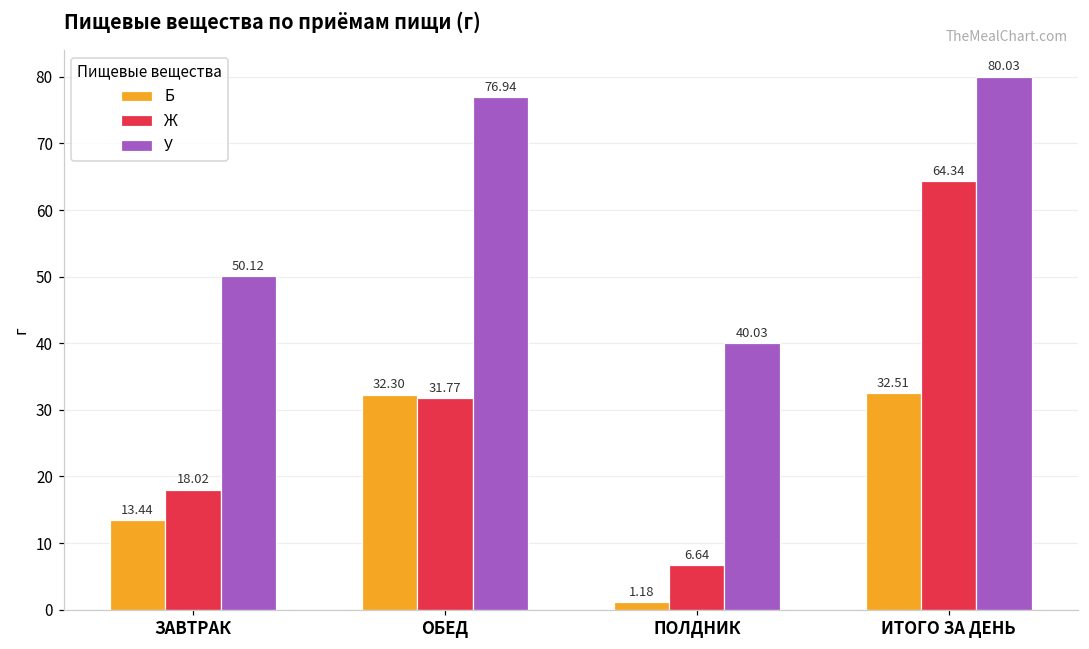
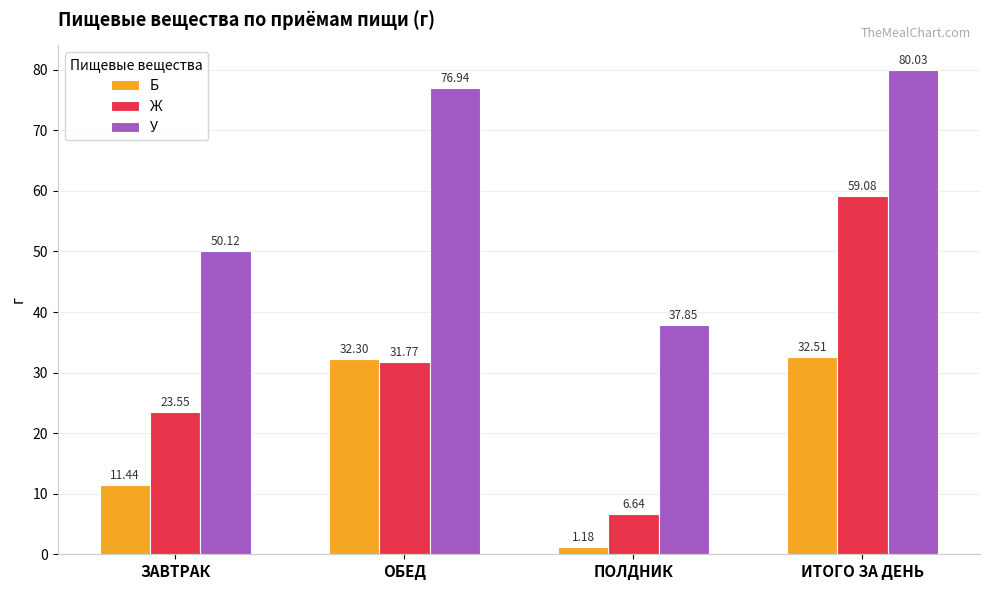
Б, ЗАВТРАК: 13.44 -> 11.44
Ж, ЗАВТРАК: 18.02 -> 23.55
У, ПОЛДНИК: 40.03 -> 37.85
Ж, ИТОГО ЗА ДЕНЬ: 64.34 -> 59.08
